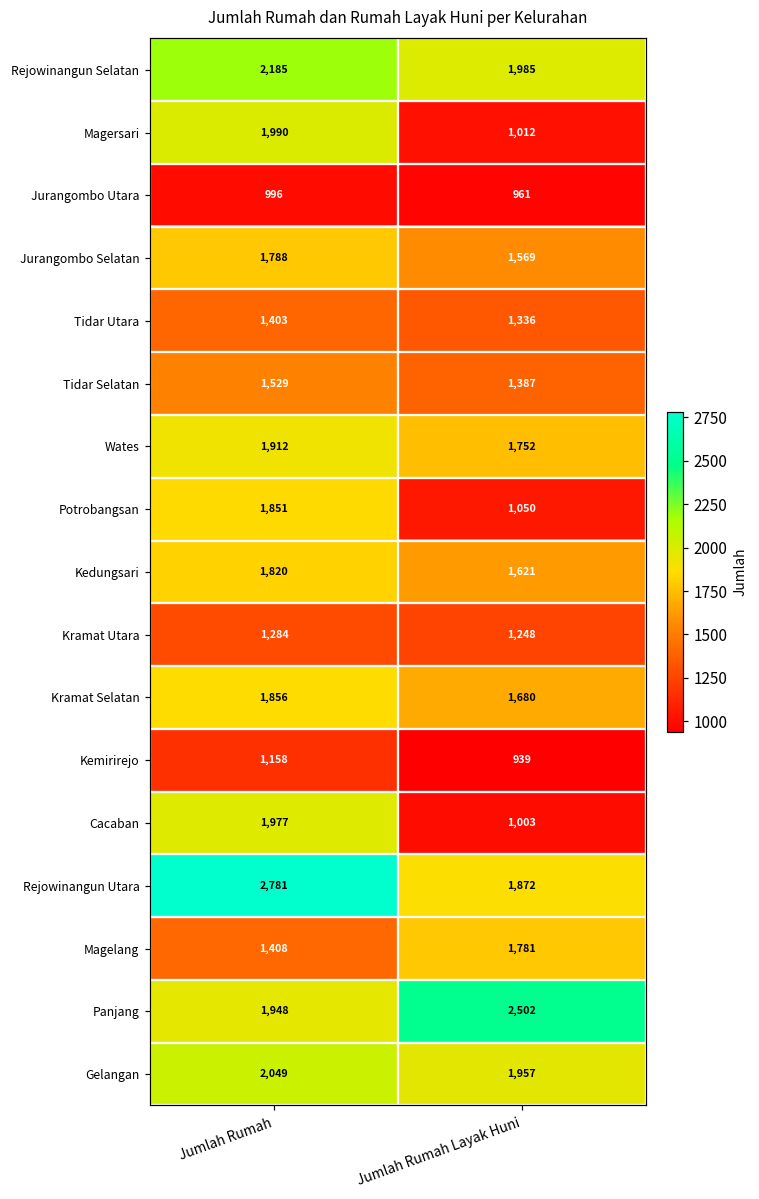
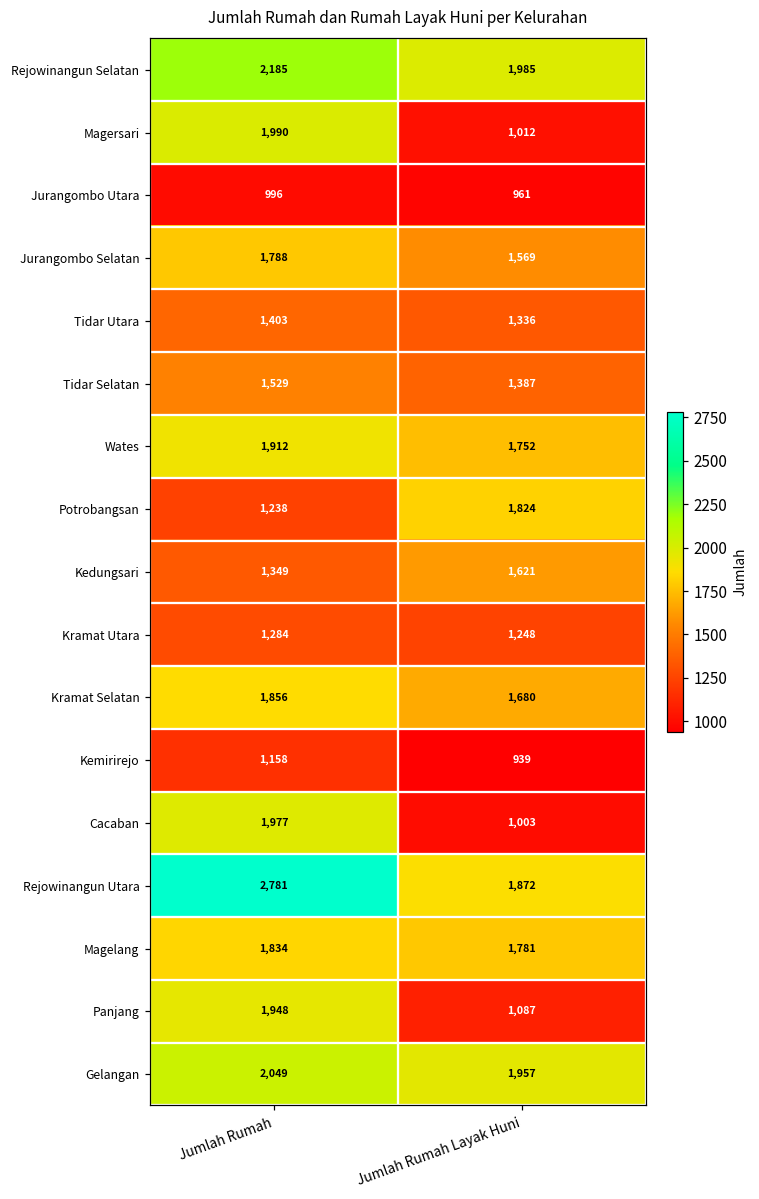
Potrobangsan, Jumlah Rumah: 1,851 -> 1,238
Potrobangsan, Jumlah Rumah Layak Huni: 1,050 -> 1,824
Kedungsari, Jumlah Rumah: 1,820 -> 1,349
Magelang, Jumlah Rumah: 1,408 -> 1,834
Panjang, Jumlah Rumah Layak Huni: 2,502 -> 1,087
